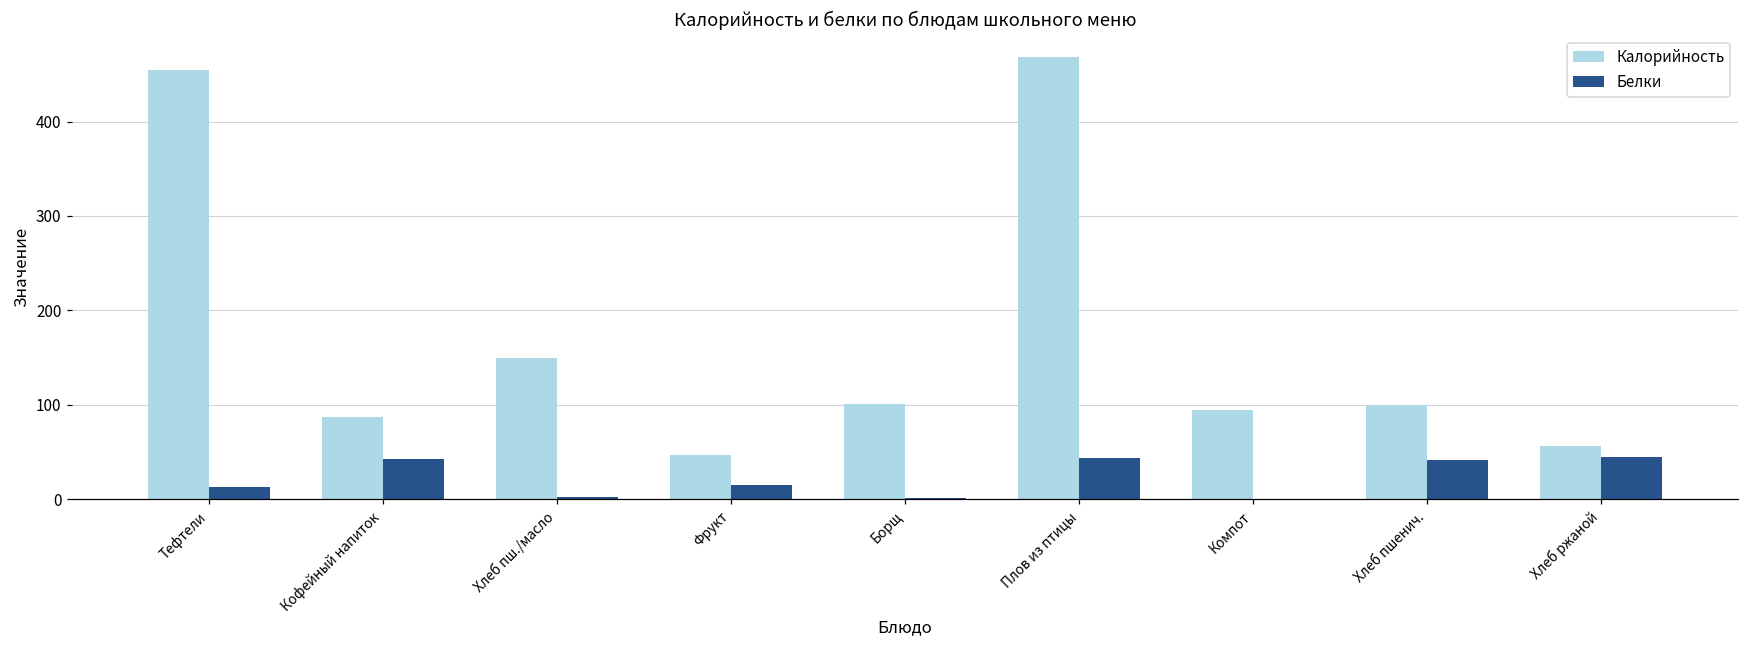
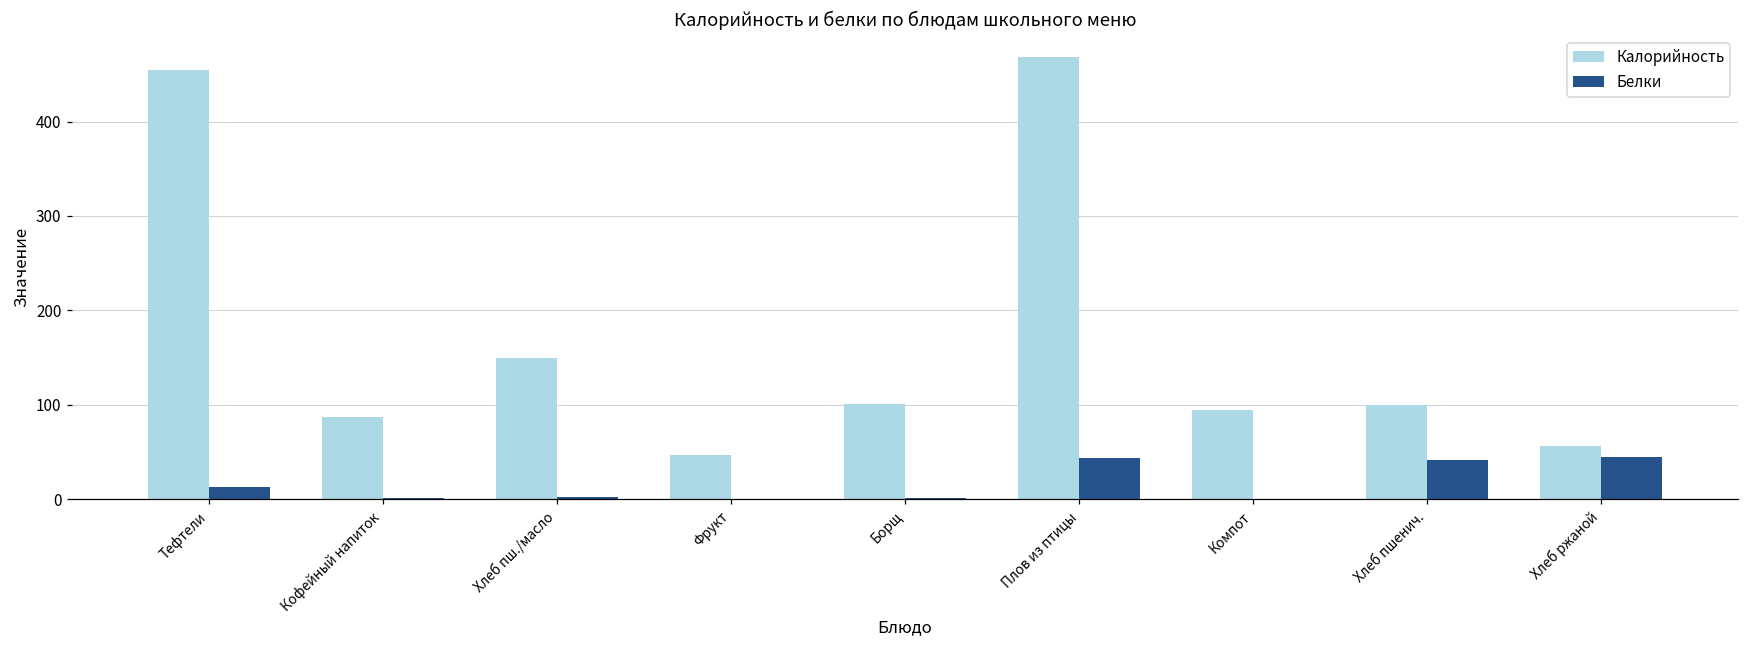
Белки, Кофейный напиток: 40 -> 0
Белки, Фрукт: 20 -> 0
